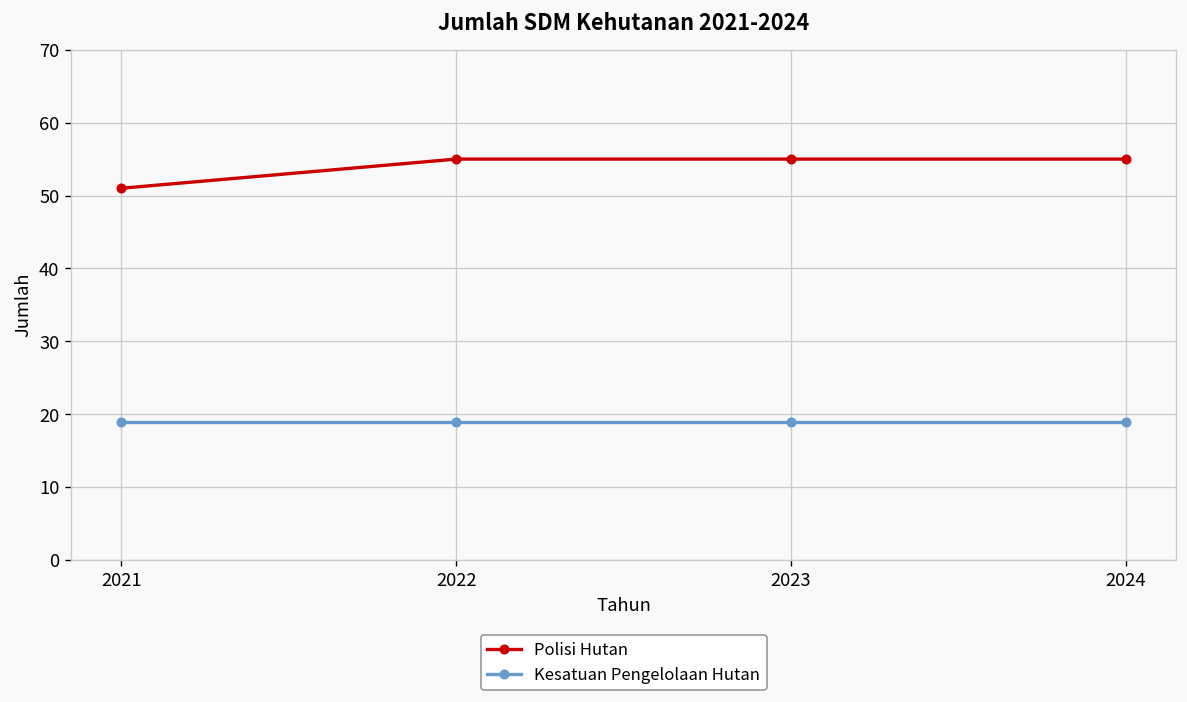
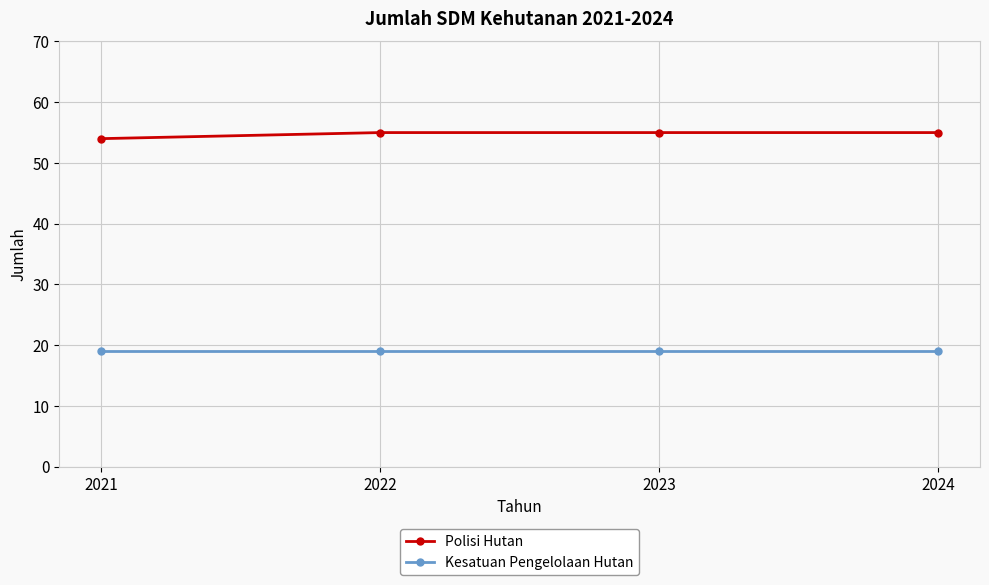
Polisi Hutan, 2021: 51 -> 54
